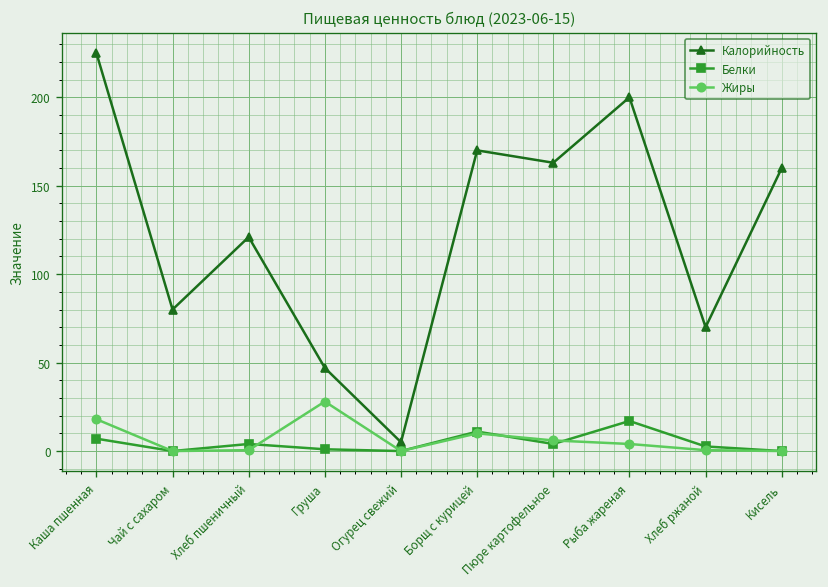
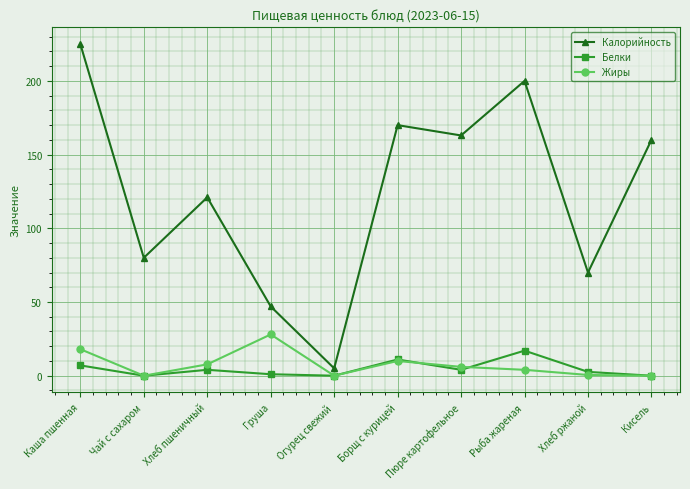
Жиры, Хлеб пшеничный: 1 -> 8
